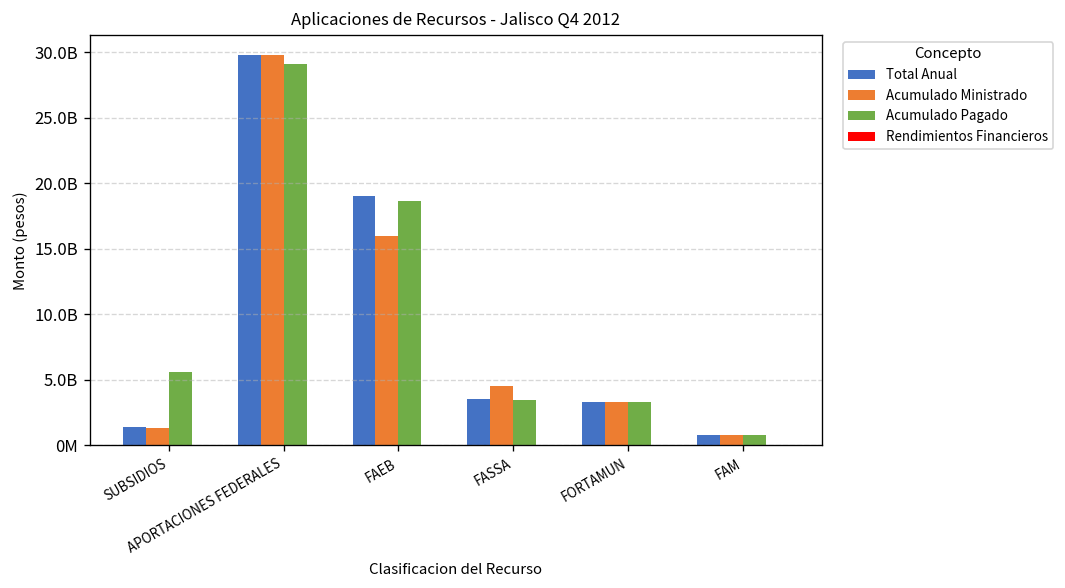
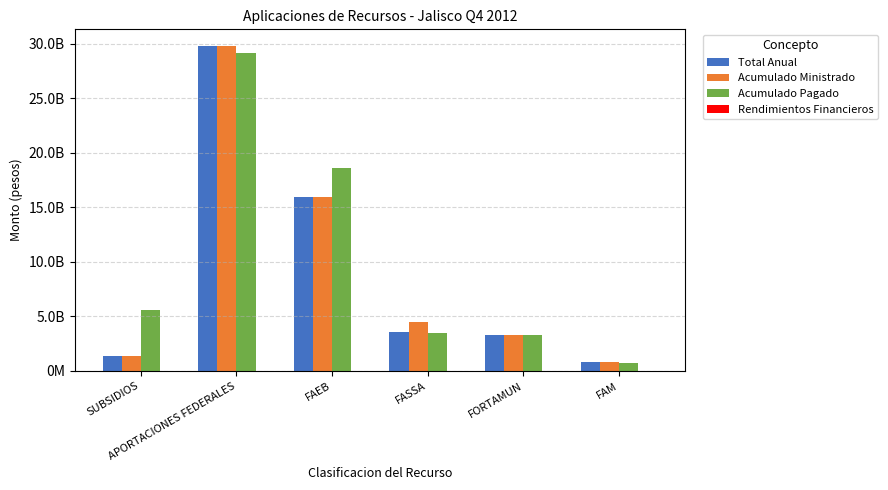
Total Anual, FAEB: 19000000000 -> 16000000000
